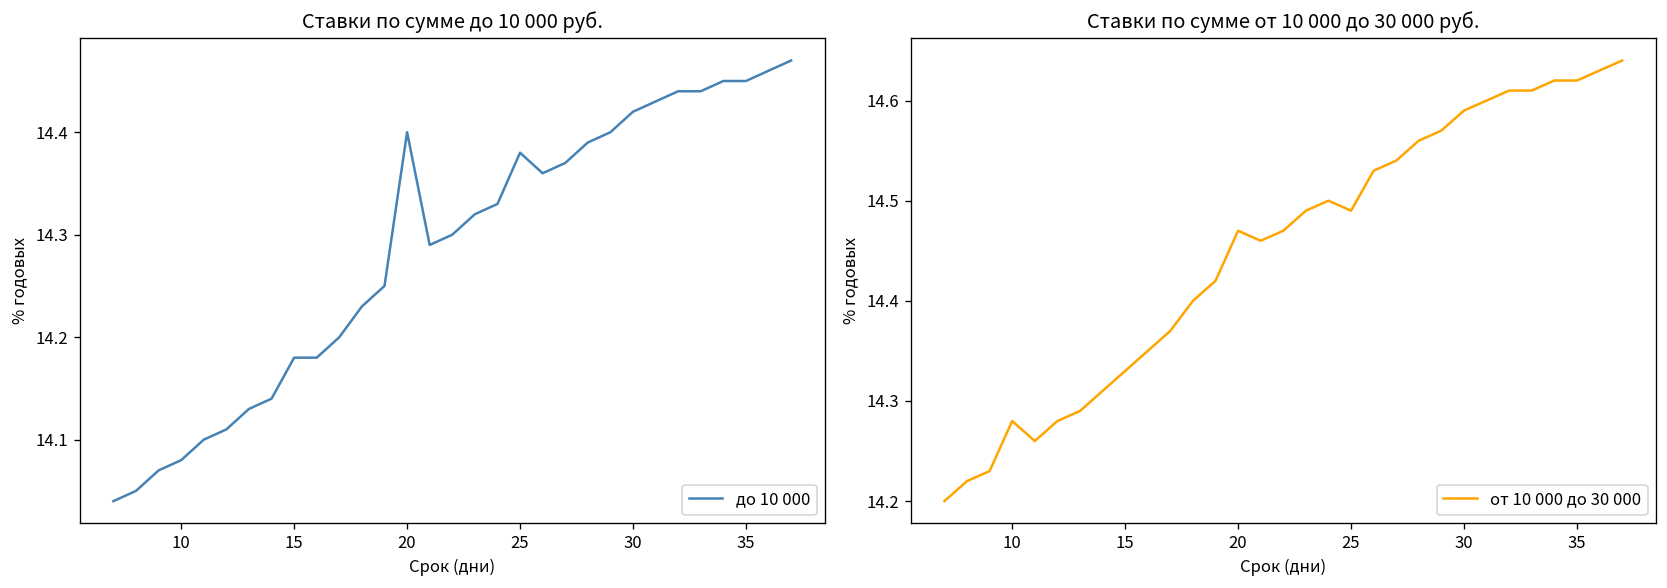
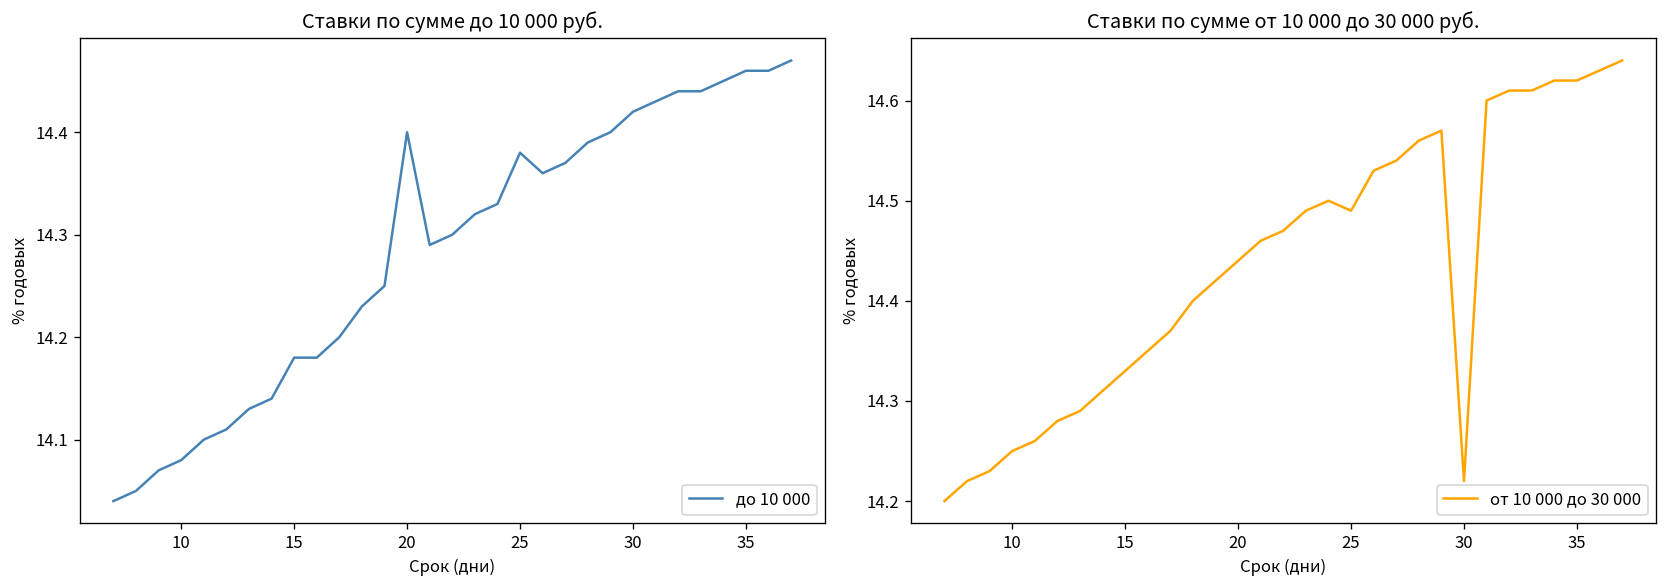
Ставки по сумме до 10 000 руб., 35: 14.45 -> 14.46
Ставки по сумме от 10 000 до 30 000 руб., 10: 14.28 -> 14.25
Ставки по сумме от 10 000 до 30 000 руб., 20: 14.47 -> 14.44
Ставки по сумме от 10 000 до 30 000 руб., 30: 14.59 -> 14.22
